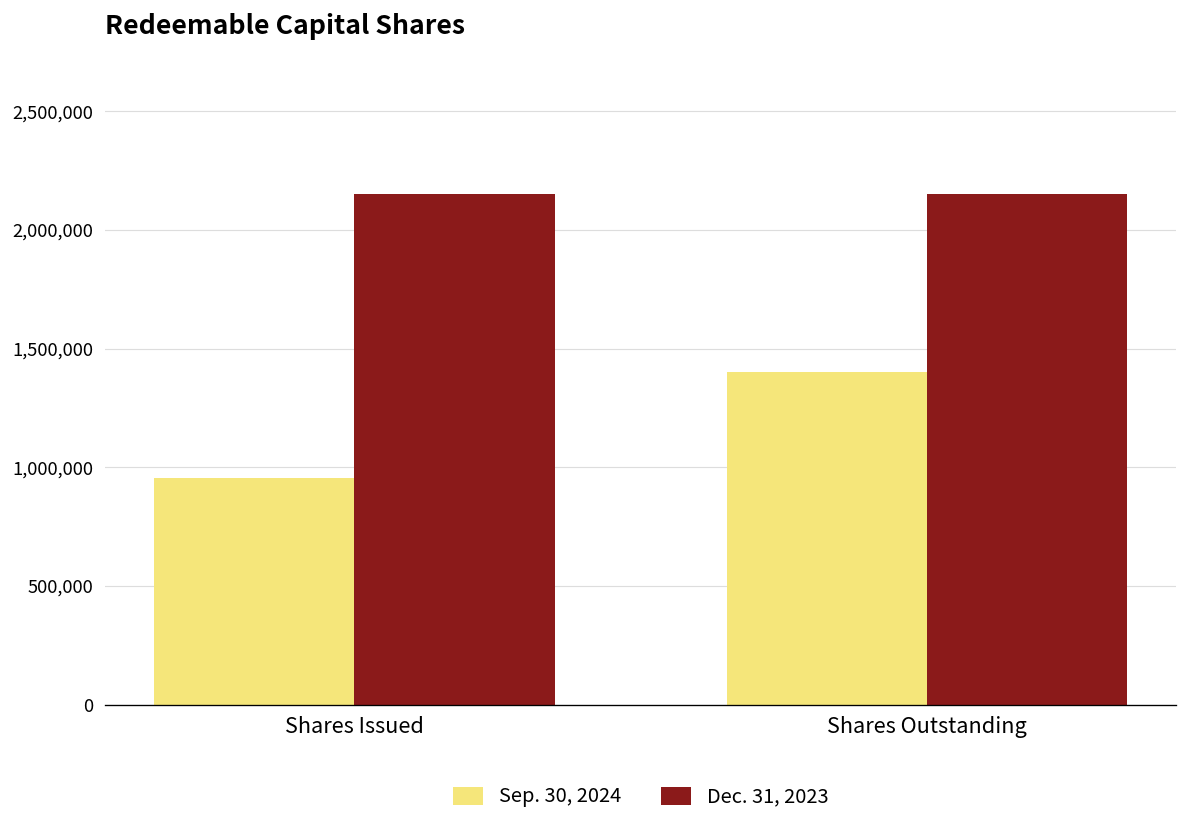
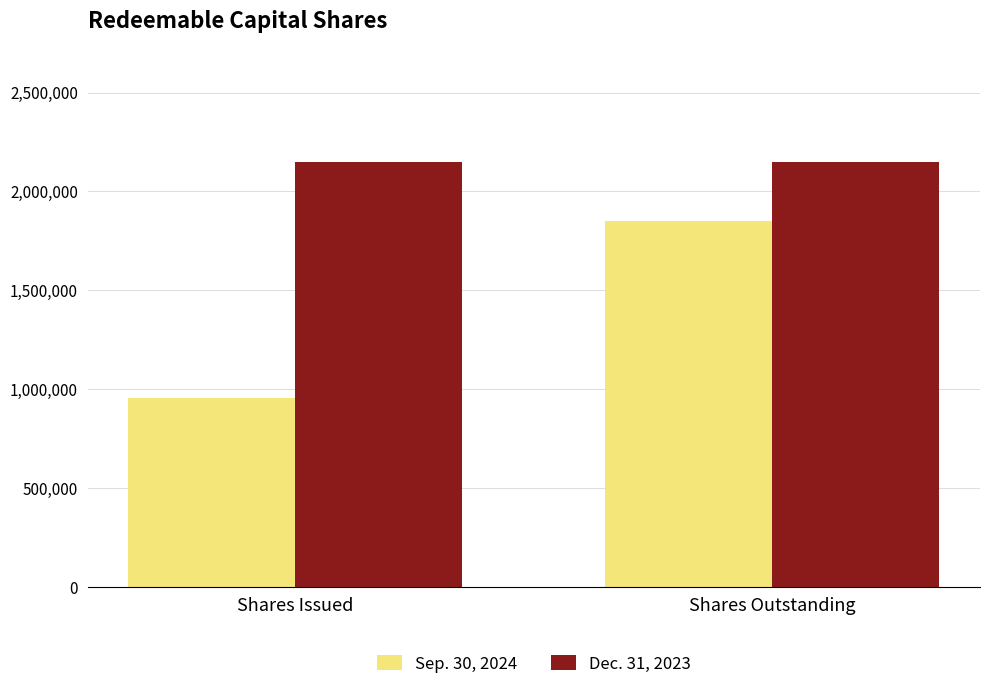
Sep. 30, 2024, Shares Outstanding: 1,400,000 -> 1,850,000
